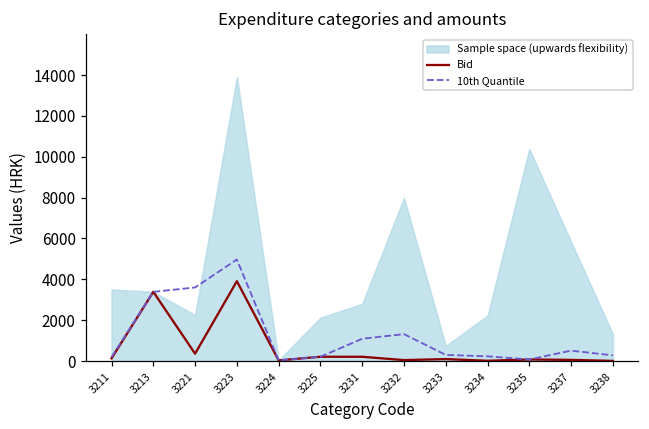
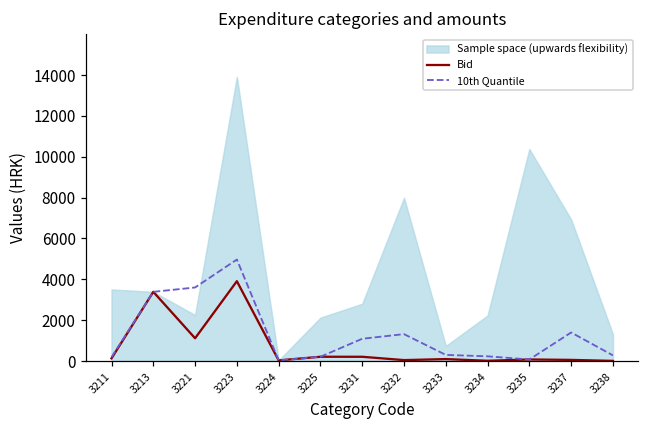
Bid, 3221: 400 -> 1100
Sample space (upwards flexibility), 3237: 5800 -> 6900
10th Quantile, 3237: 500 -> 1400
